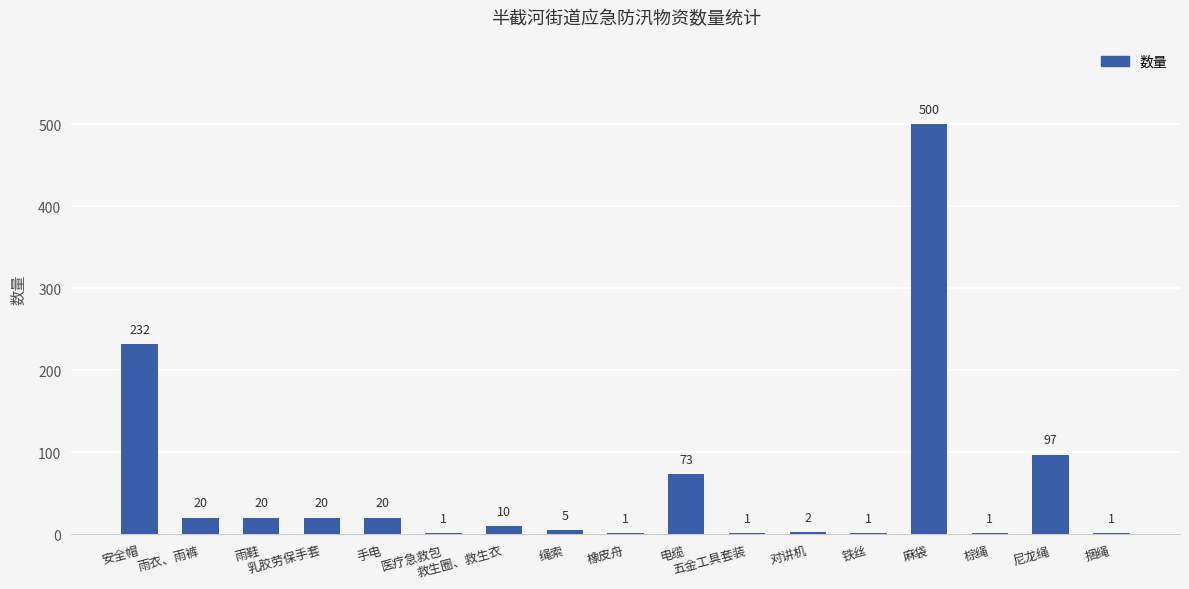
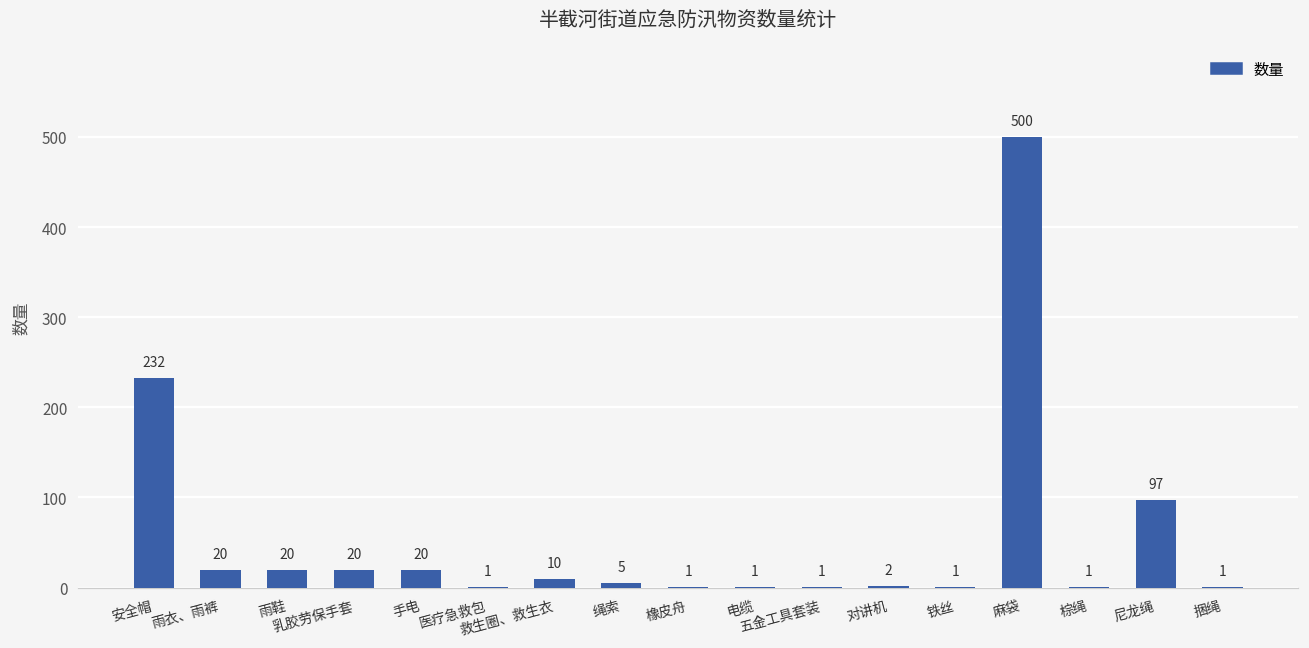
电缆: 73 -> 1
